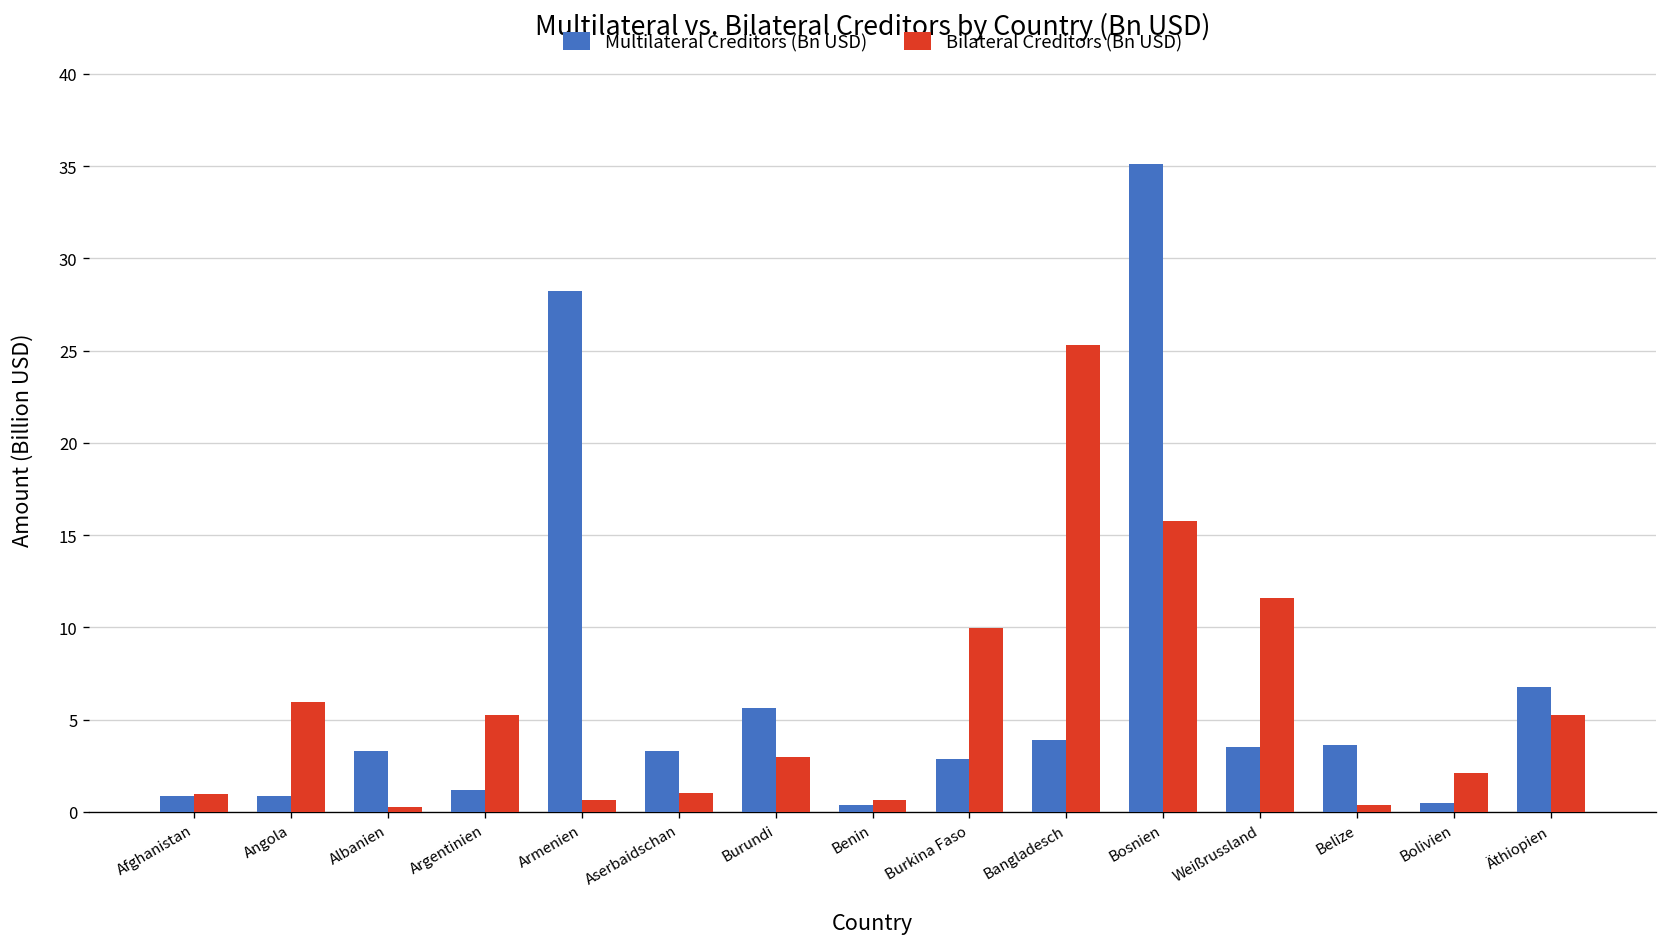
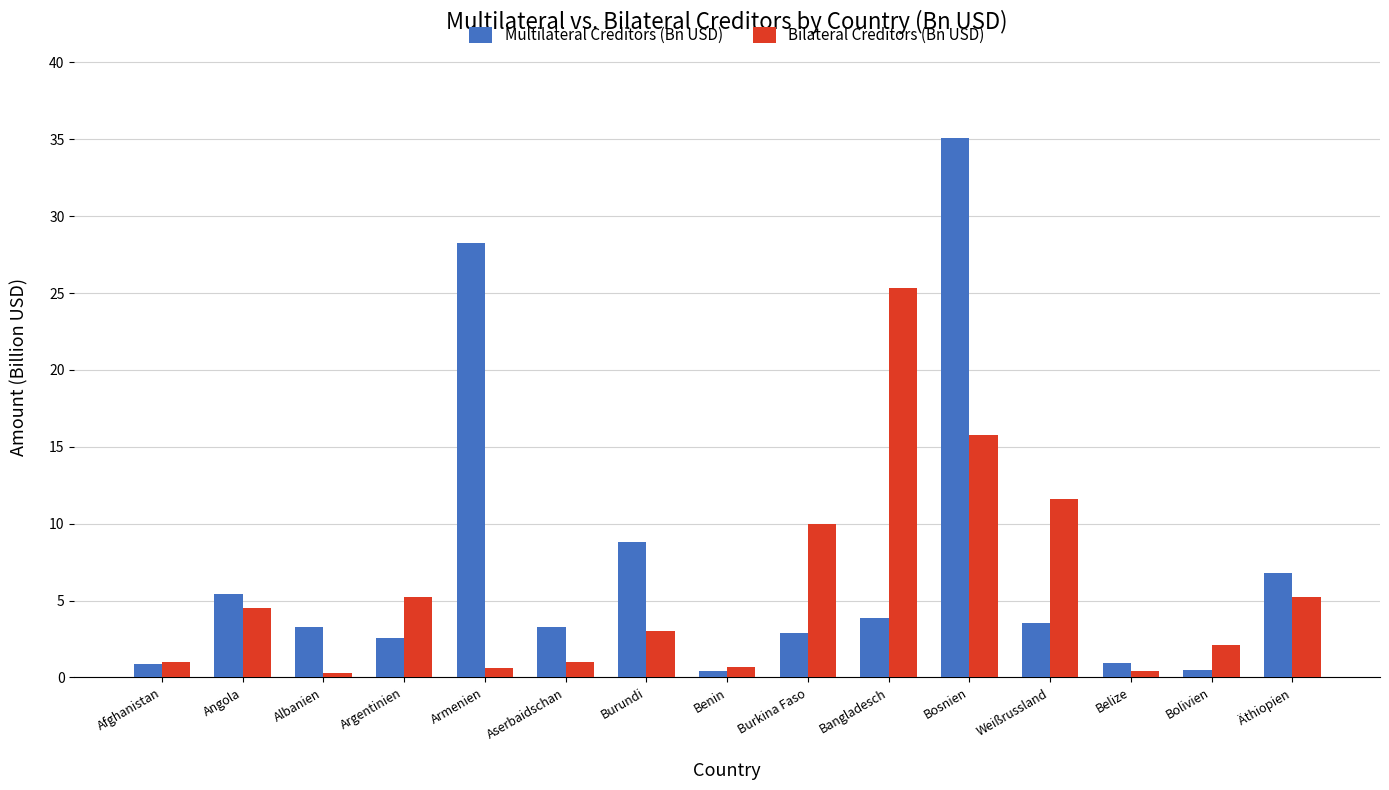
Multilateral Creditors (Bn USD), Angola: 0.9 -> 5.4
Bilateral Creditors (Bn USD), Angola: 6.0 -> 4.5
Multilateral Creditors (Bn USD), Argentinien: 1.2 -> 2.5
Multilateral Creditors (Bn USD), Burundi: 5.6 -> 8.8
Multilateral Creditors (Bn USD), Belize: 3.6 -> 1.0
